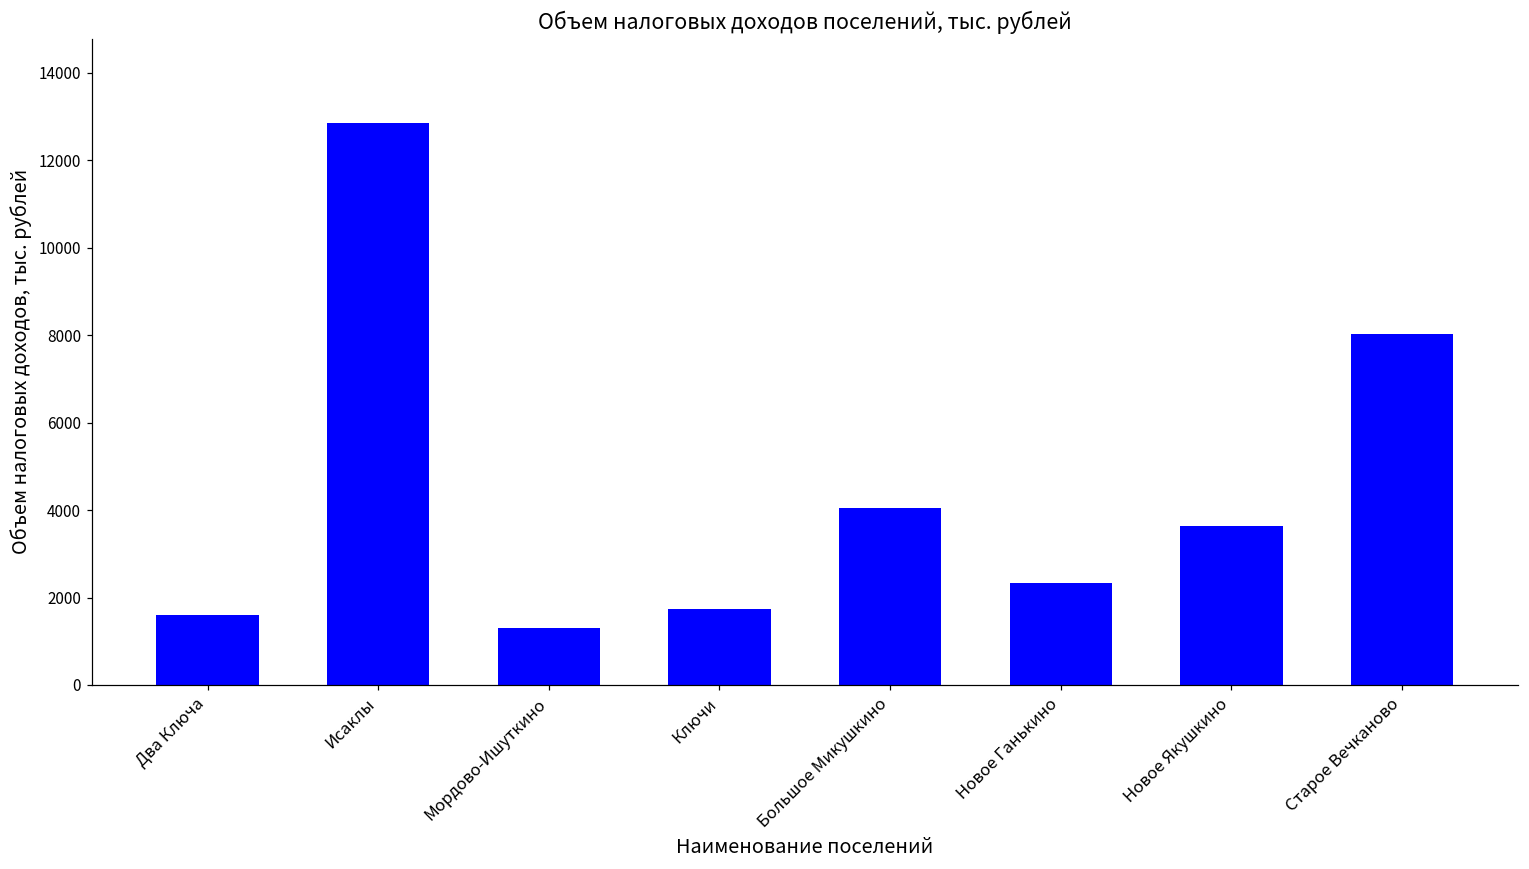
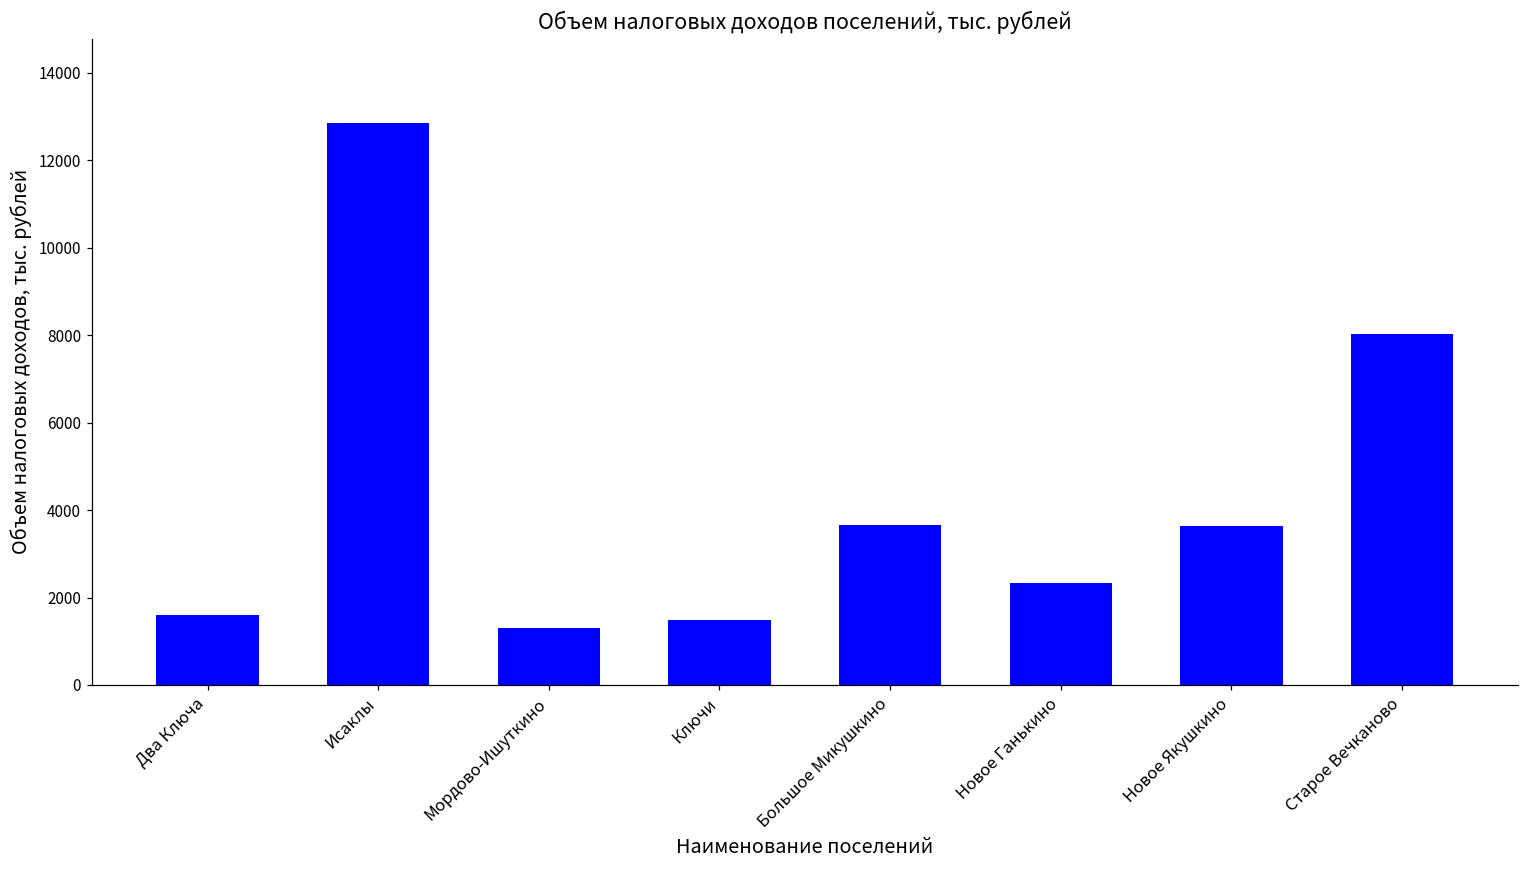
Ключи: 1700 -> 1500
Большое Микушкино: 4100 -> 3700
